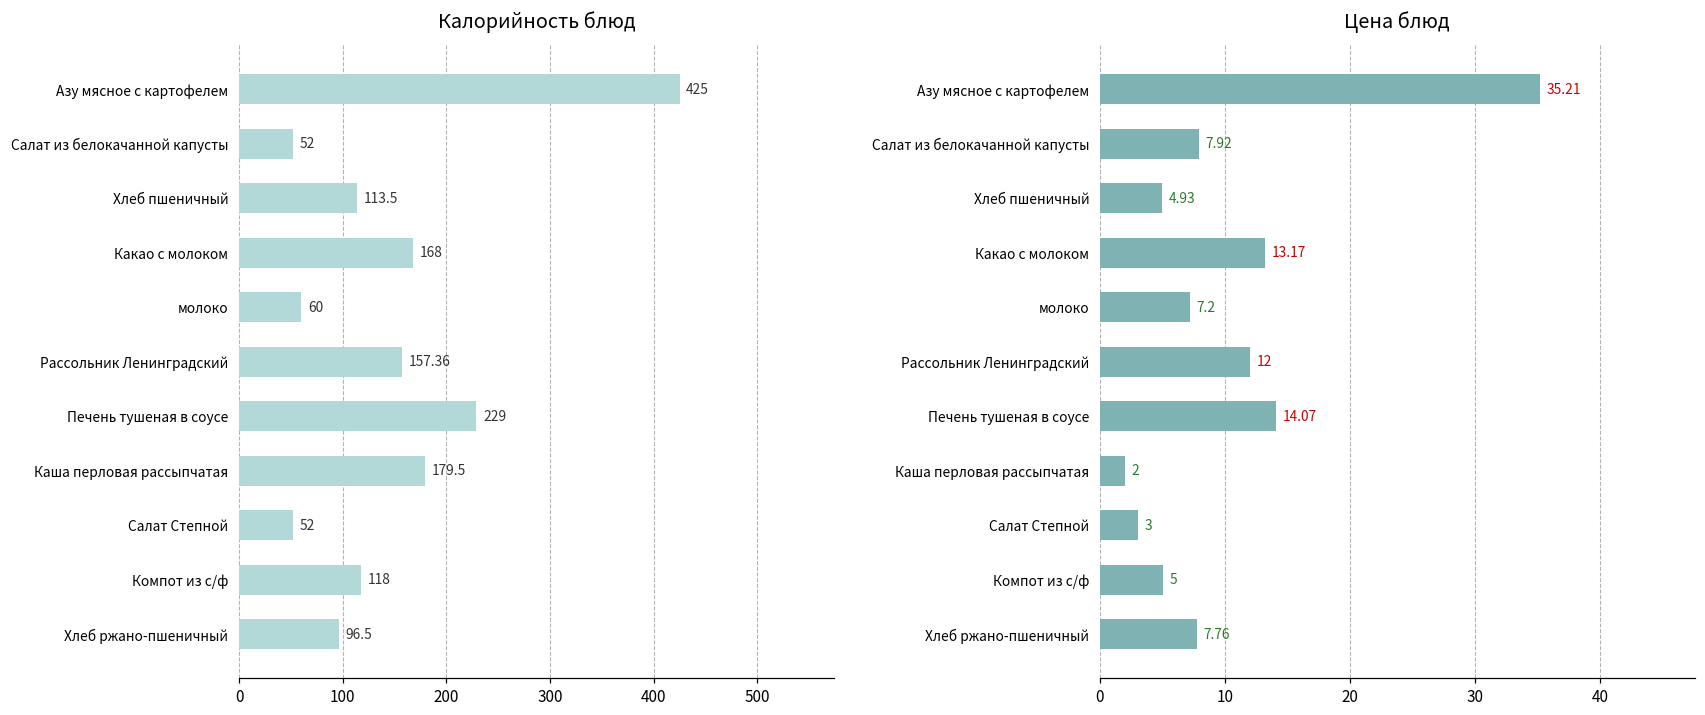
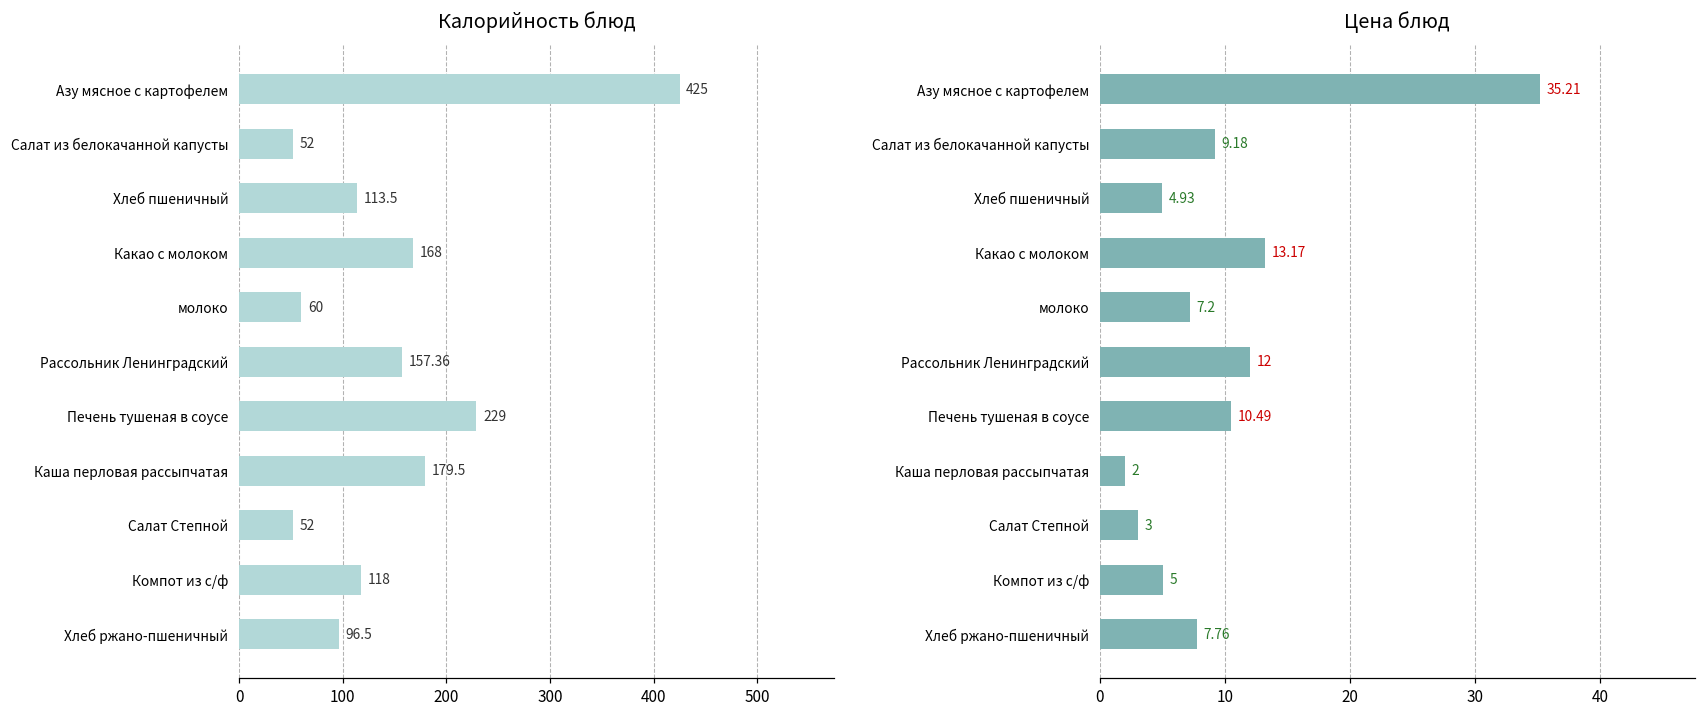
Цена блюд, Салат из белокачанной капусты: 7.92 -> 9.18
Цена блюд, Печень тушеная в соусе: 14.07 -> 10.49
